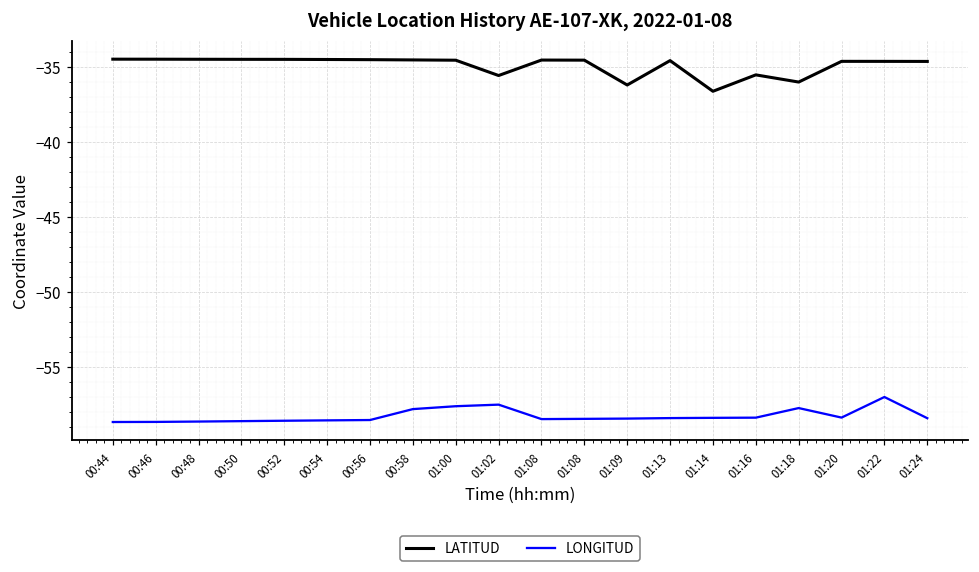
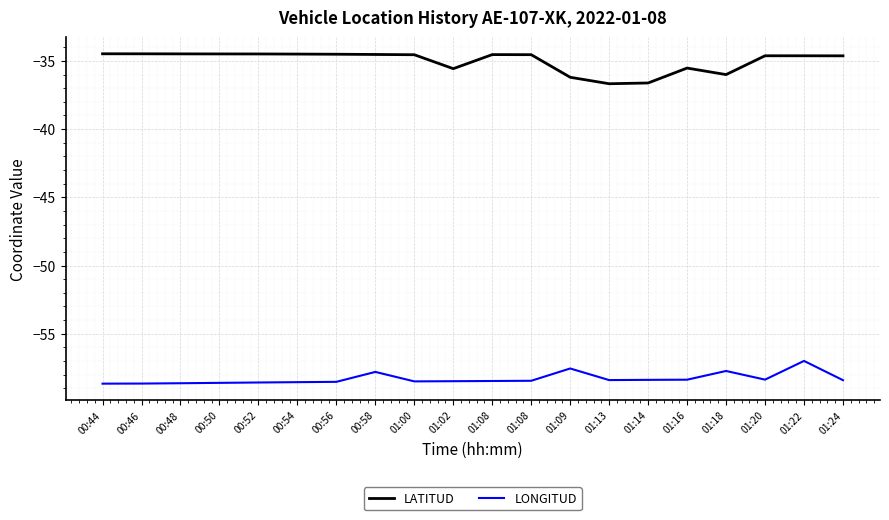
LONGITUD, 01:00: -57.6 -> -58.5
LONGITUD, 01:02: -57.5 -> -58.5
LONGITUD, 01:09: -58.4 -> -57.5
LATITUD, 01:13: -34.6 -> -36.7
